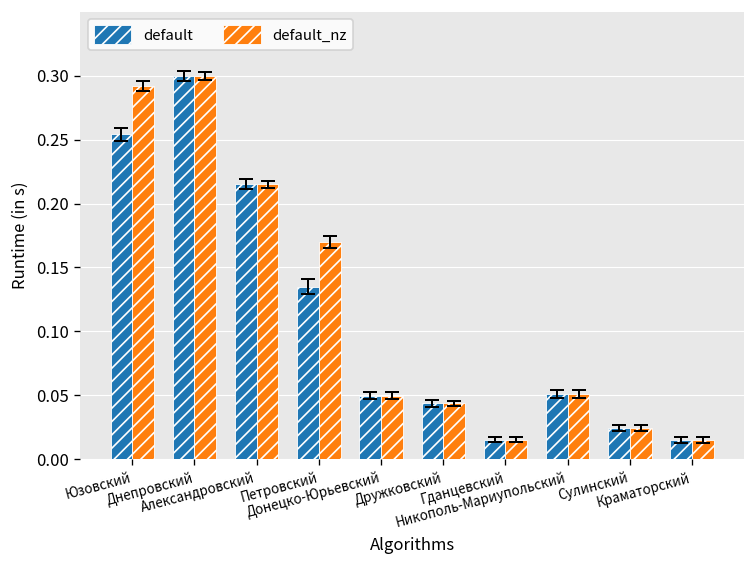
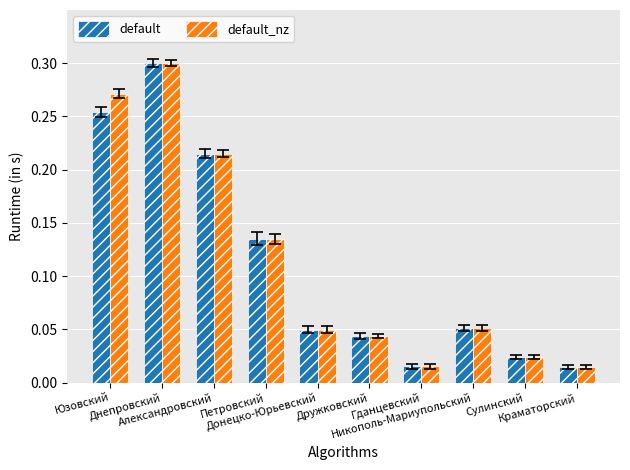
default_nz, Юзовский: 0.292 -> 0.271
default_nz, Петровский: 0.170 -> 0.135
